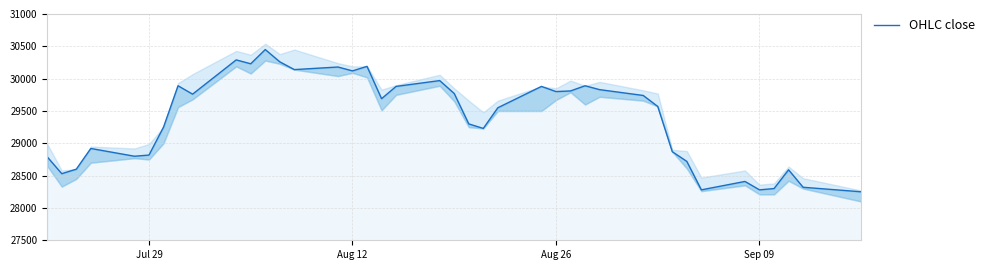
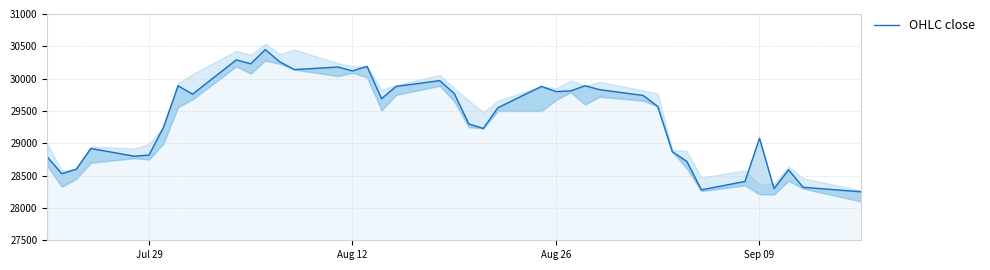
OHLC close, Sep 09: 28300 -> 29100
